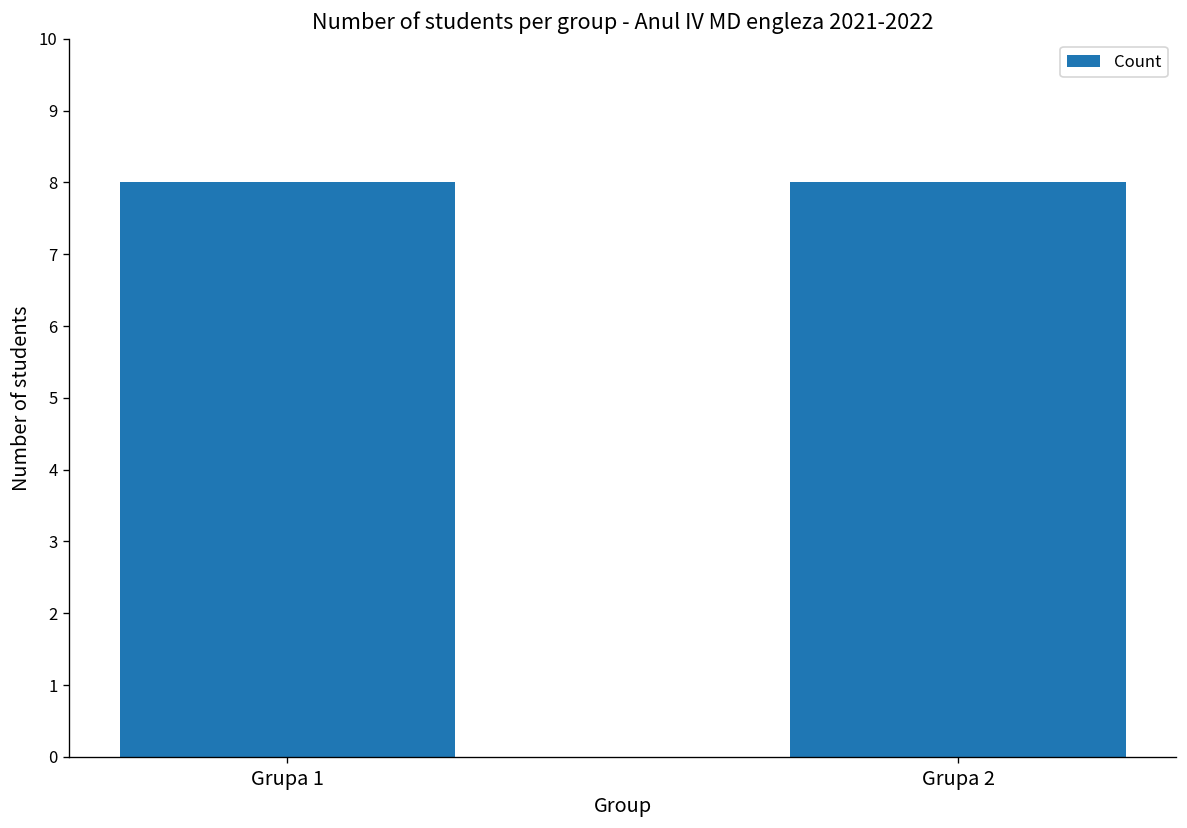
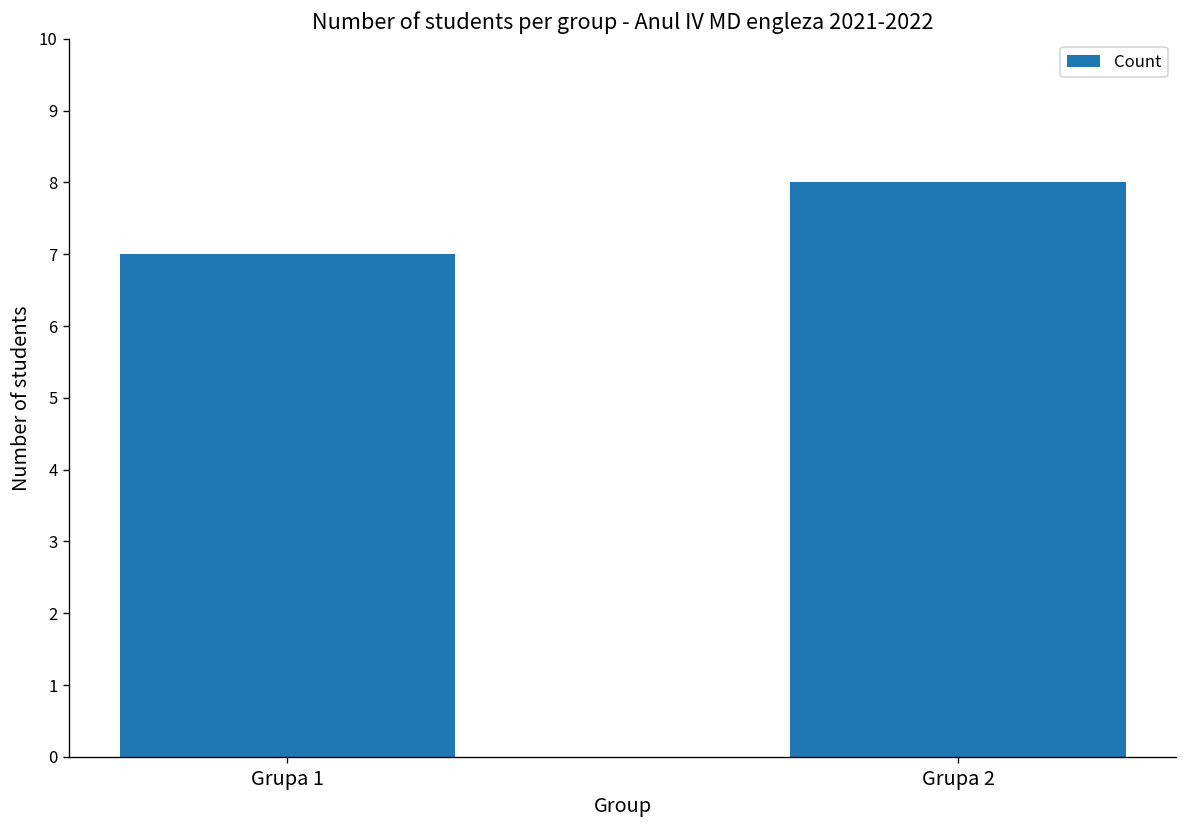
Grupa 1: 8 -> 7
